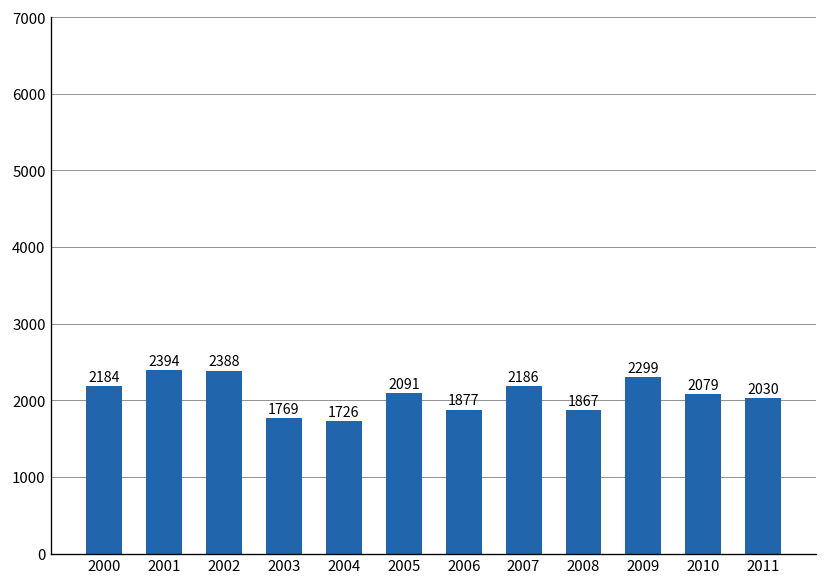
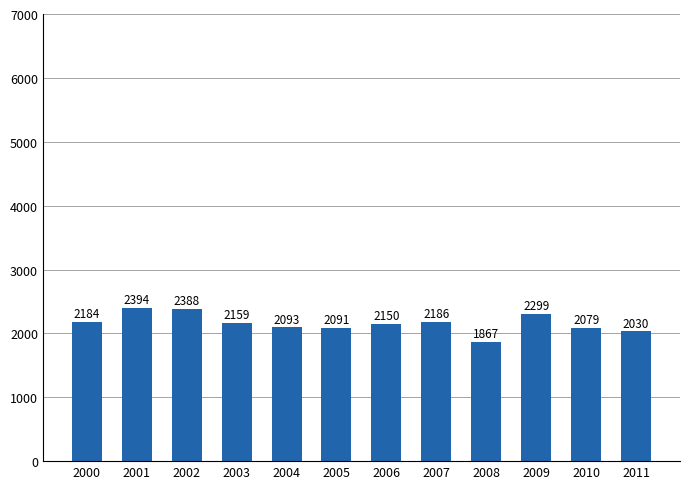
2003: 1769 -> 2159
2004: 1726 -> 2093
2006: 1877 -> 2150
